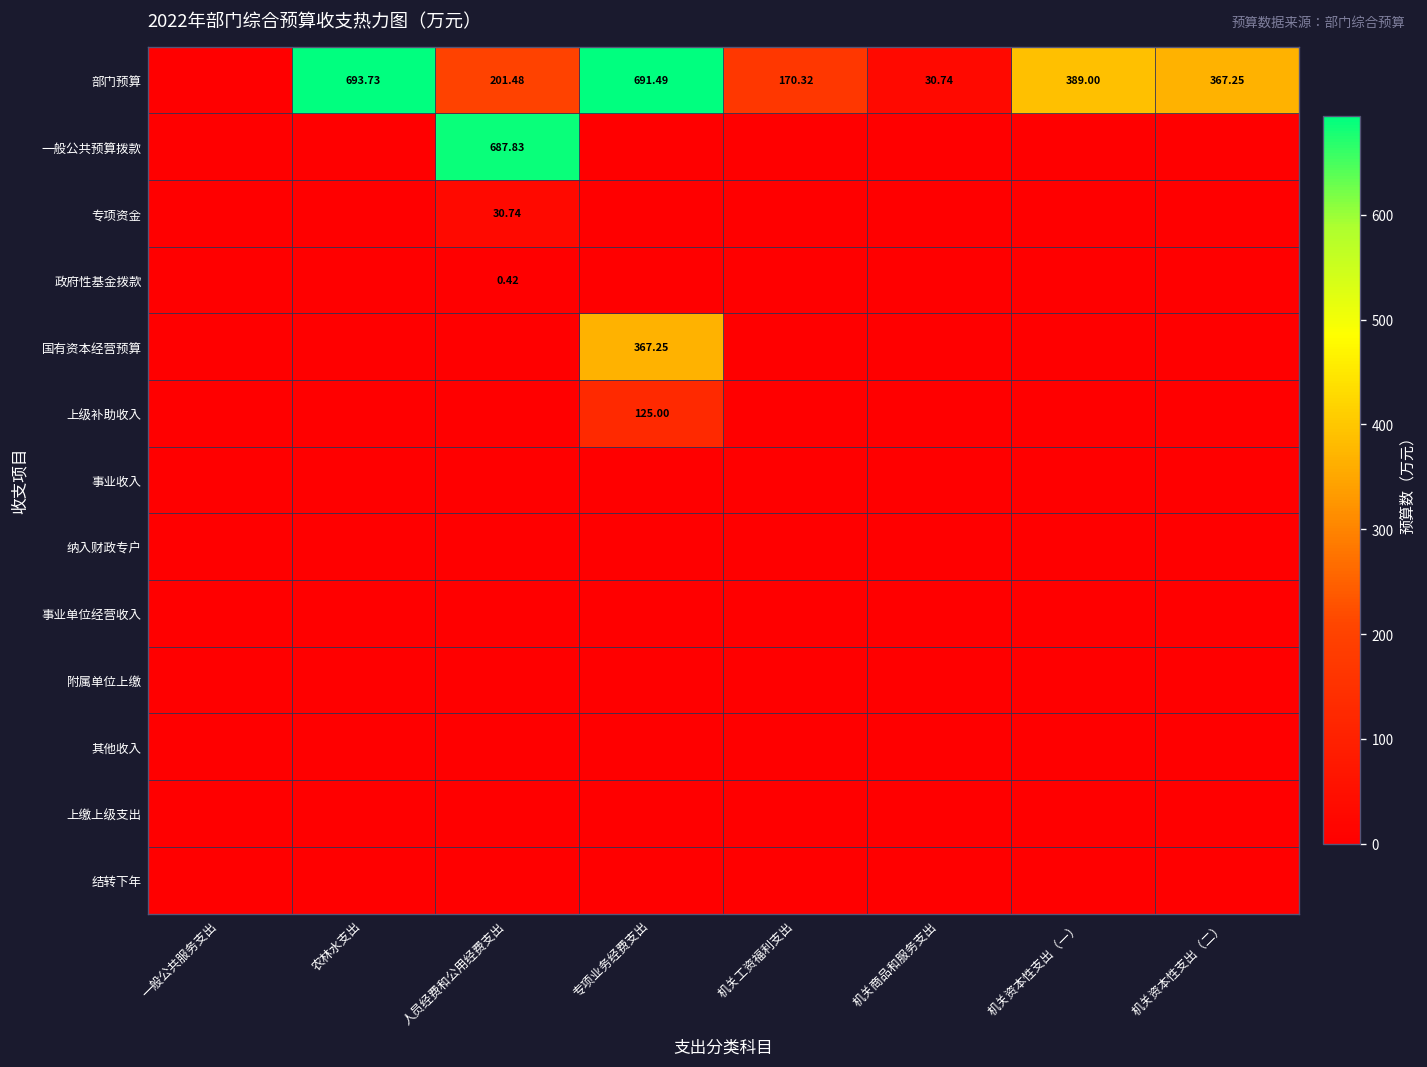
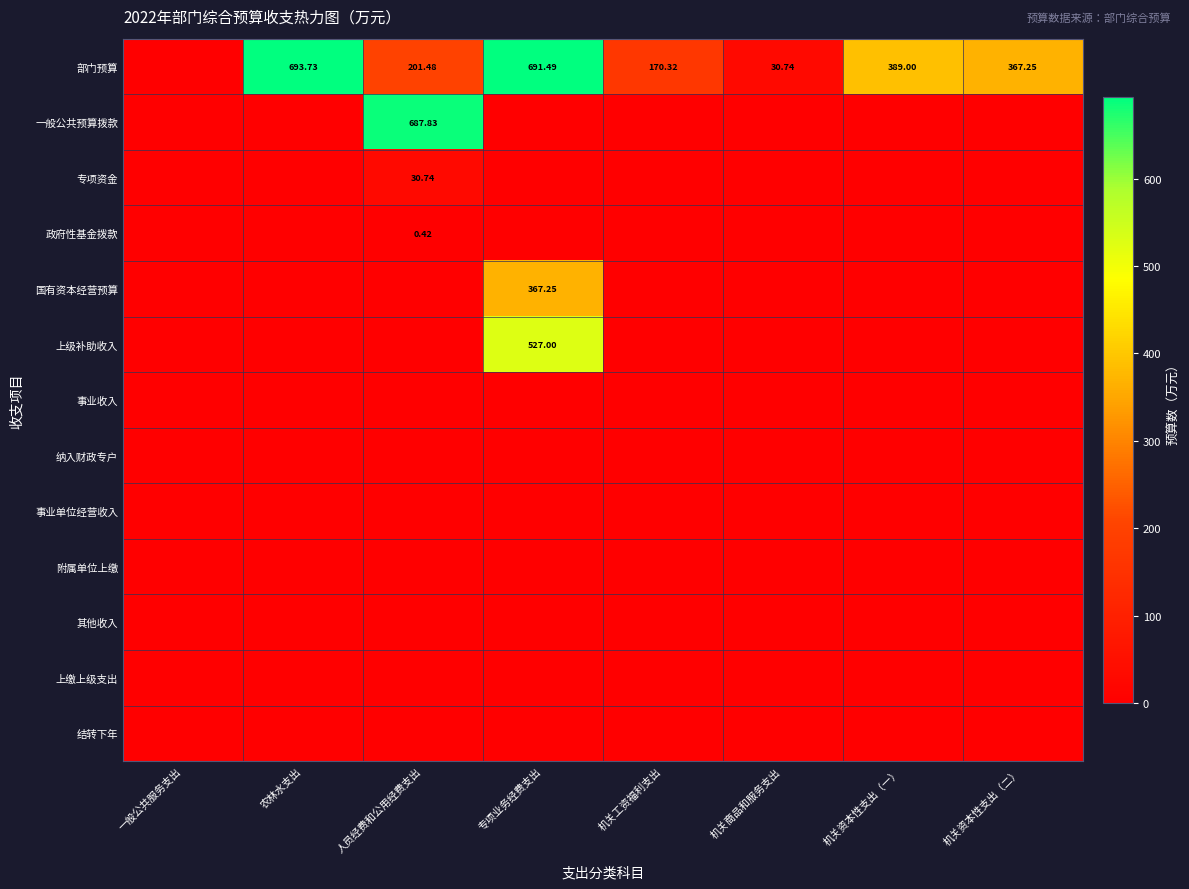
上级补助收入, 专项业务经费支出: 125.00 -> 527.00
